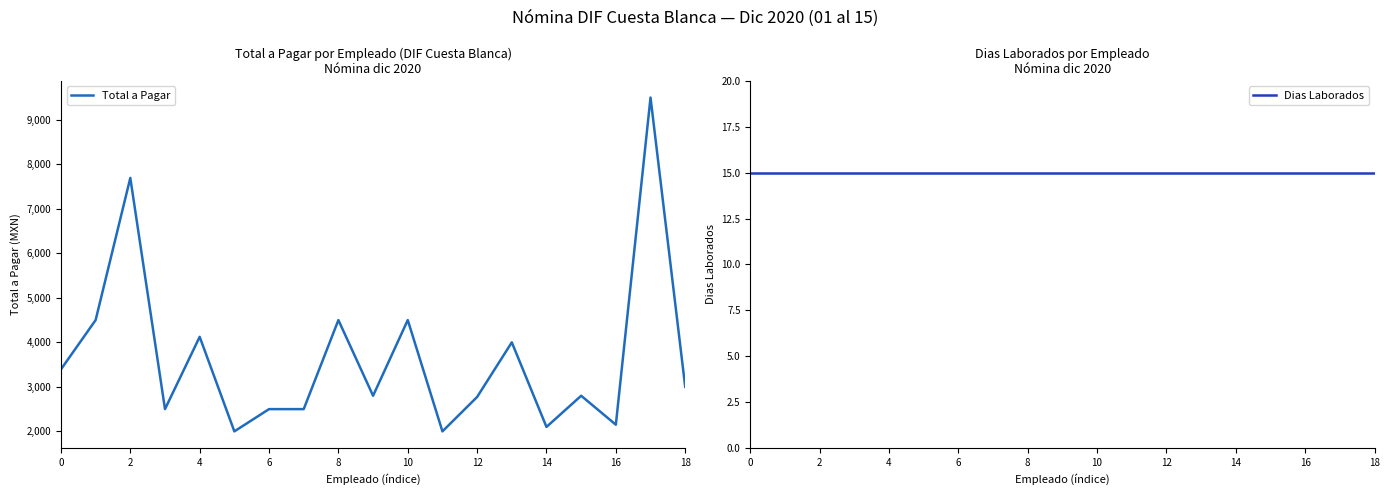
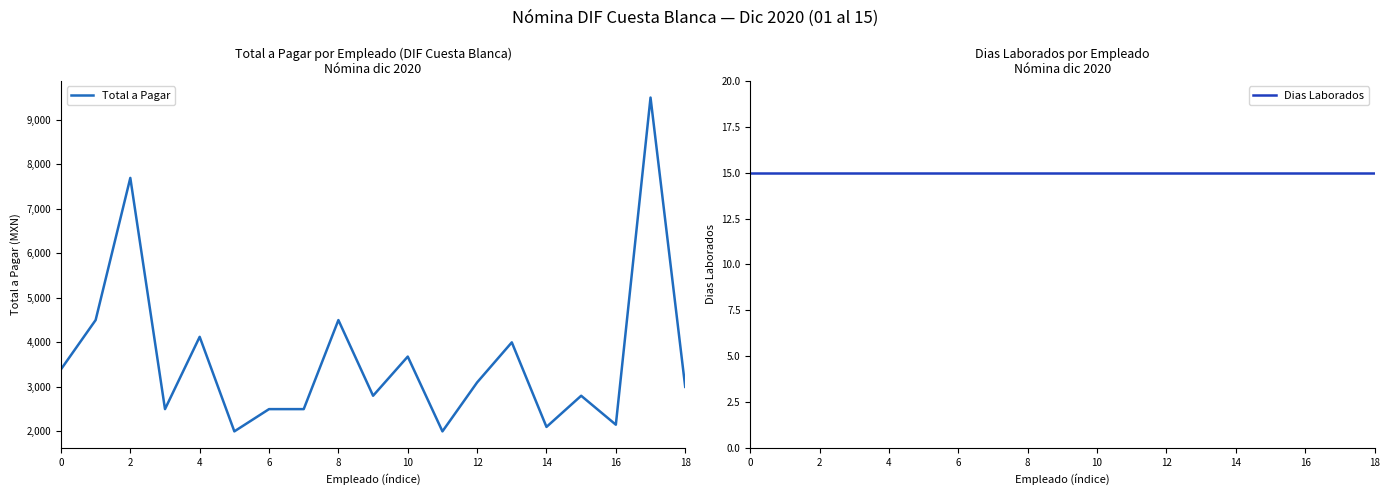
Total a Pagar por Empleado (DIF Cuesta Blanca) Nómina dic 2020, 10: 4,500 -> 3,700
Total a Pagar por Empleado (DIF Cuesta Blanca) Nómina dic 2020, 12: 2,800 -> 3,100
